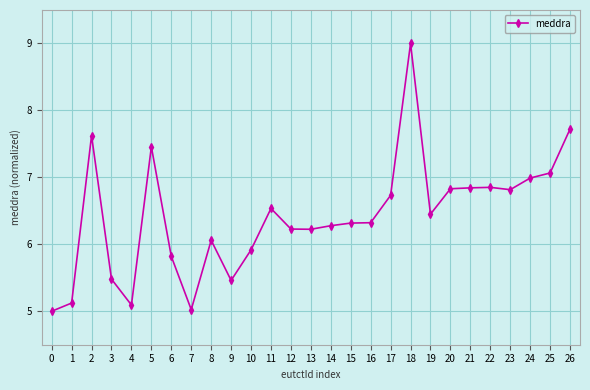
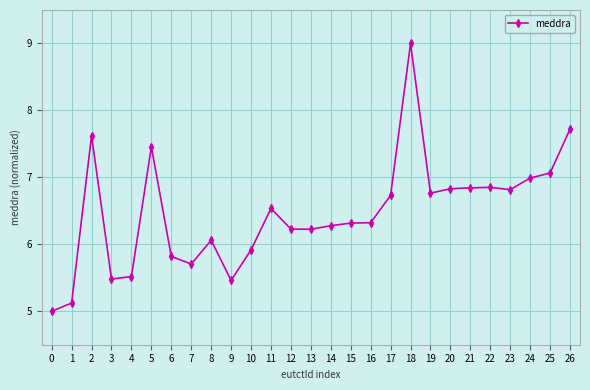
4: 5.1 -> 5.5
7: 5.0 -> 5.7
19: 6.4 -> 6.8
